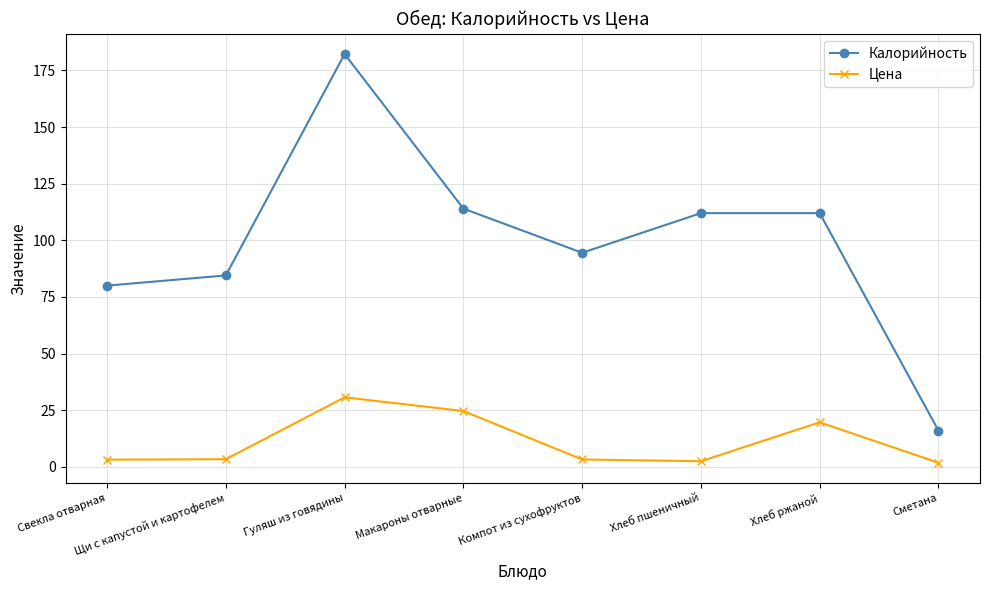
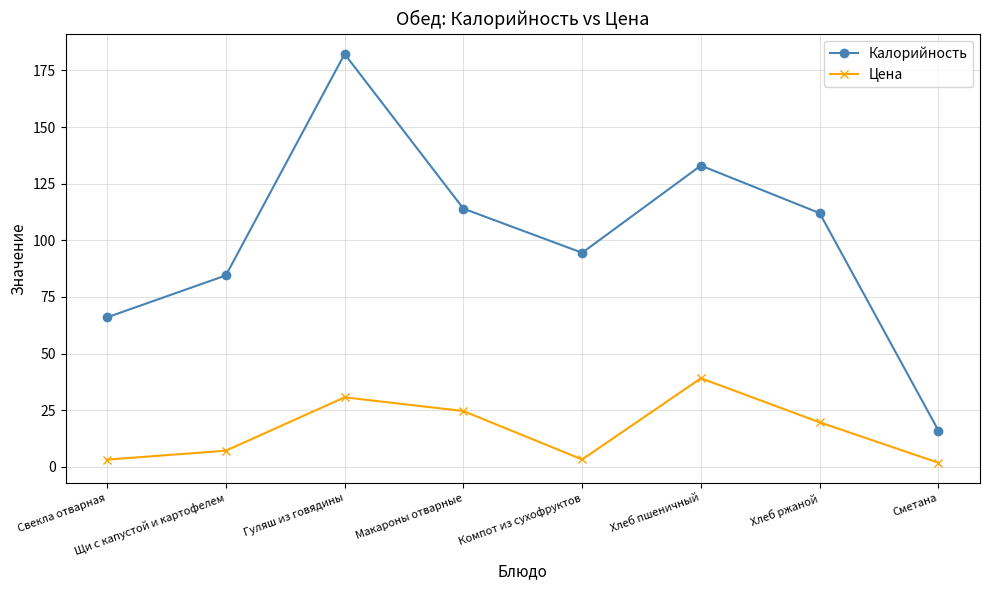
Калорийность, Свекла отварная: 80 -> 66
Цена, Щи с капустой и картофелем: 3 -> 7
Калорийность, Хлеб пшеничный: 112 -> 133
Цена, Хлеб пшеничный: 2 -> 39
